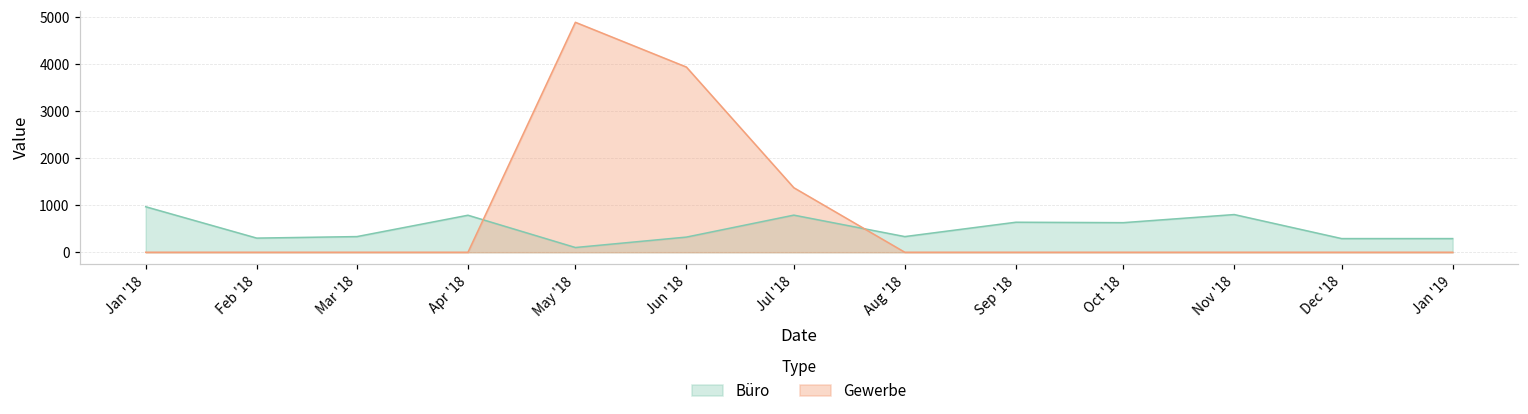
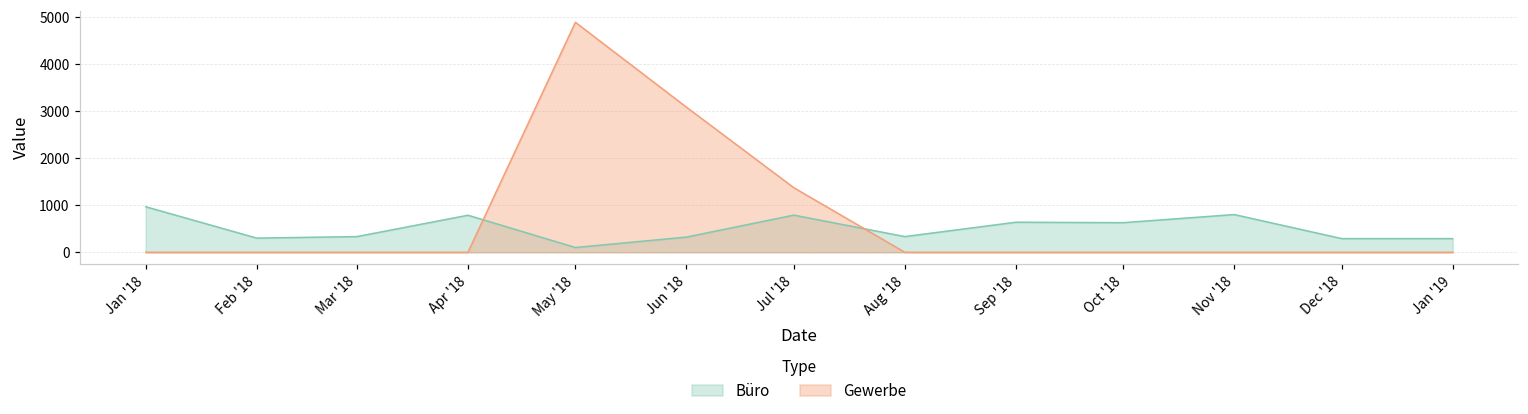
Gewerbe, Jun '18: 3900 -> 3100
